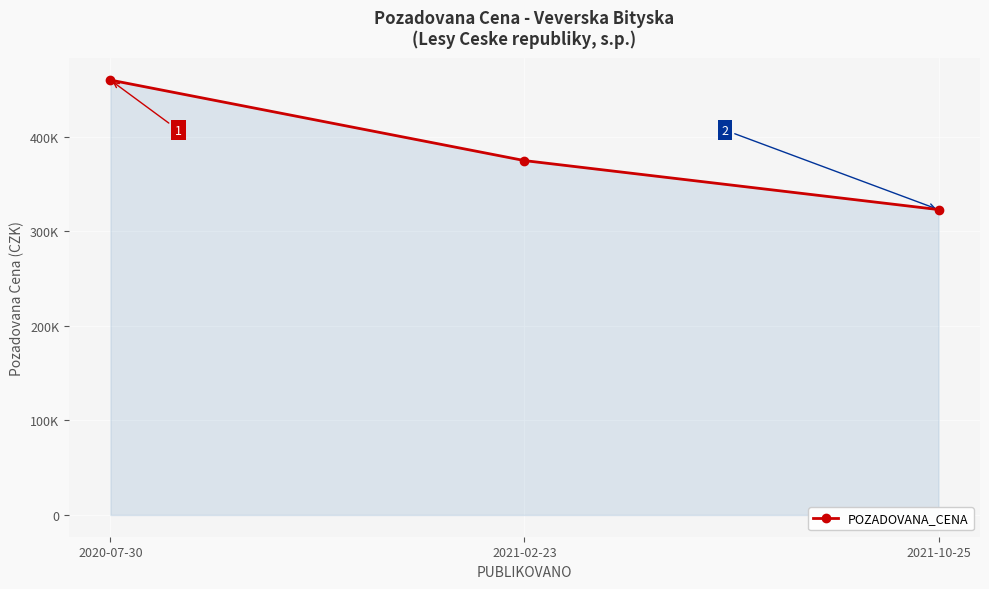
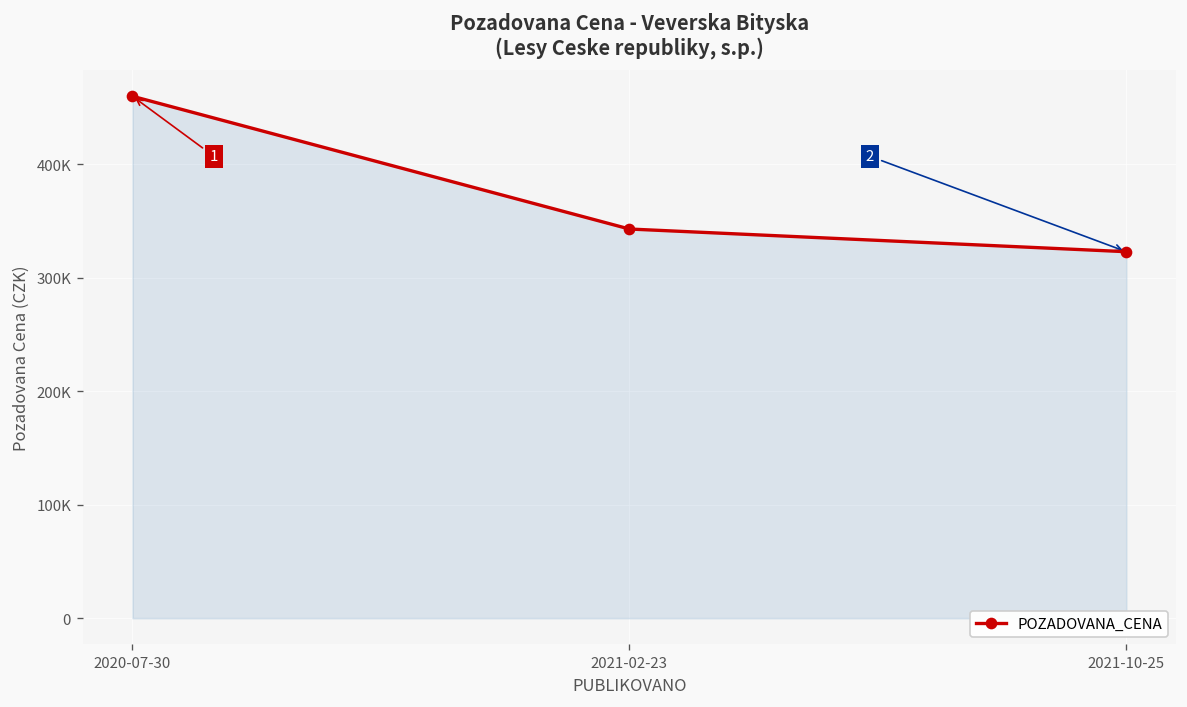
2021-02-23: 370000 -> 340000
